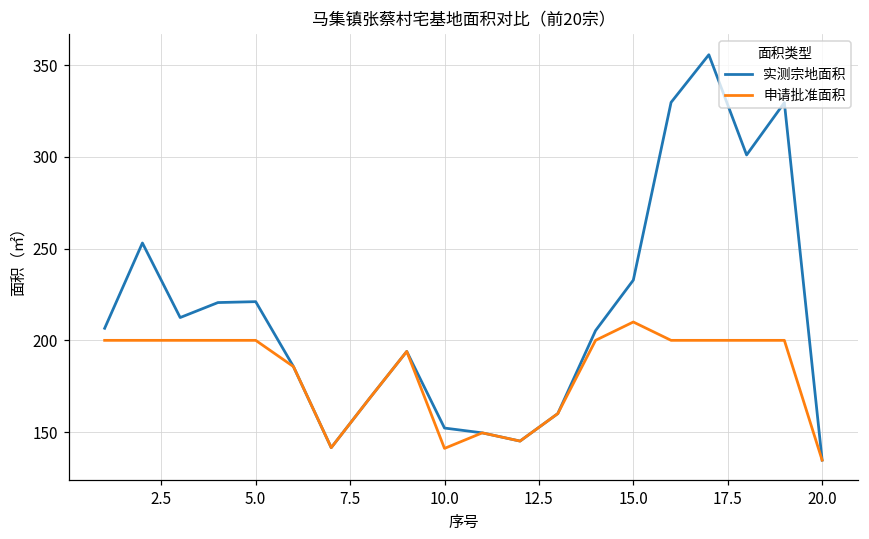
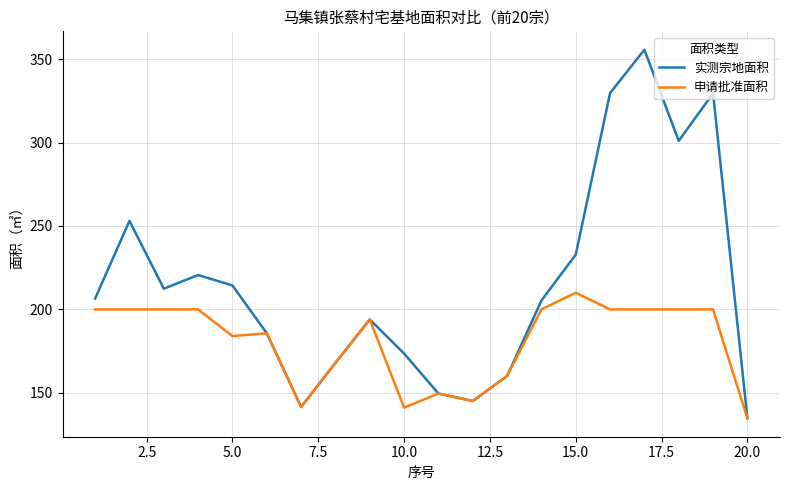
实测宗地面积, 5.0: 221 -> 214
申请批准面积, 5.0: 200 -> 184
实测宗地面积, 10.0: 152 -> 174
